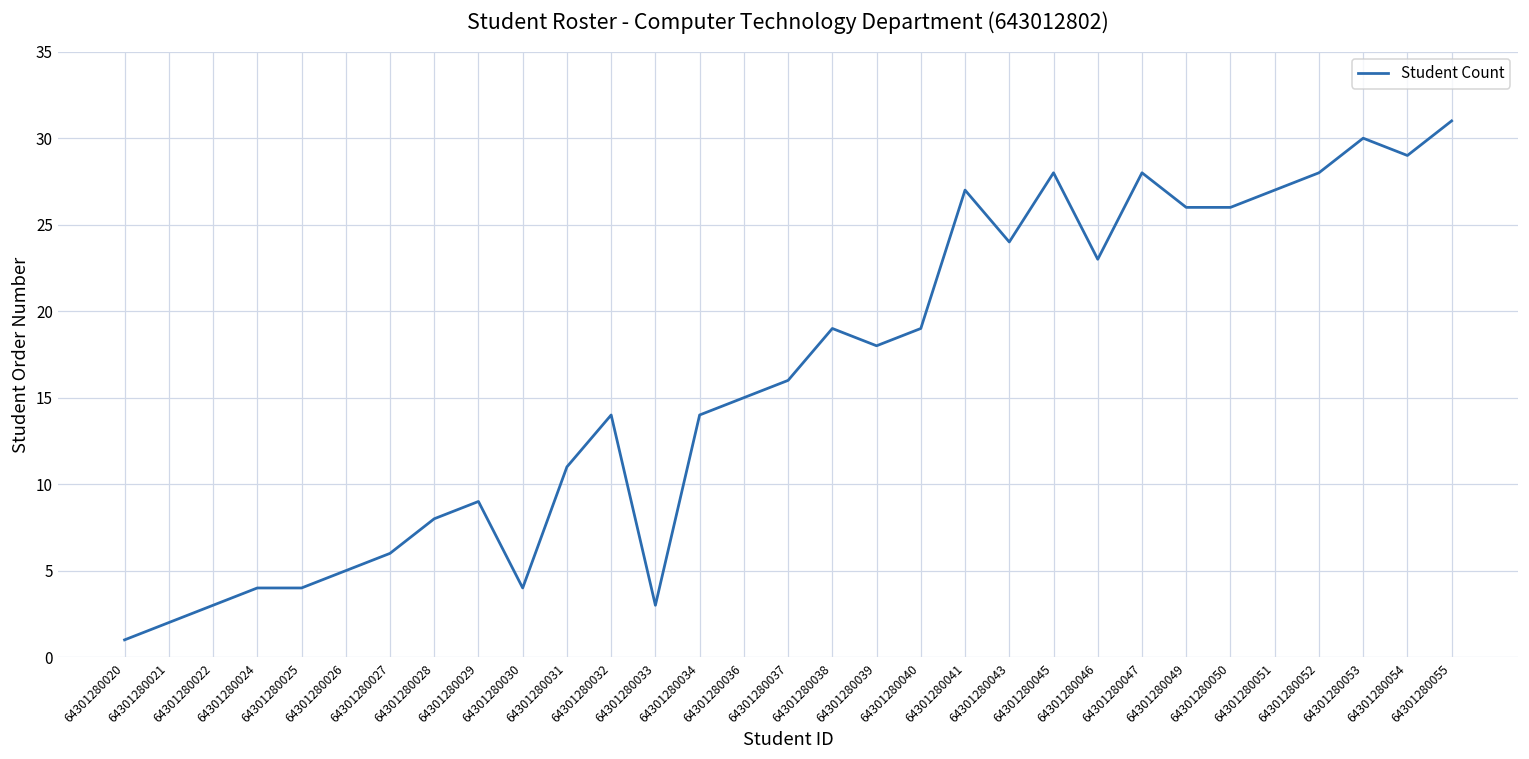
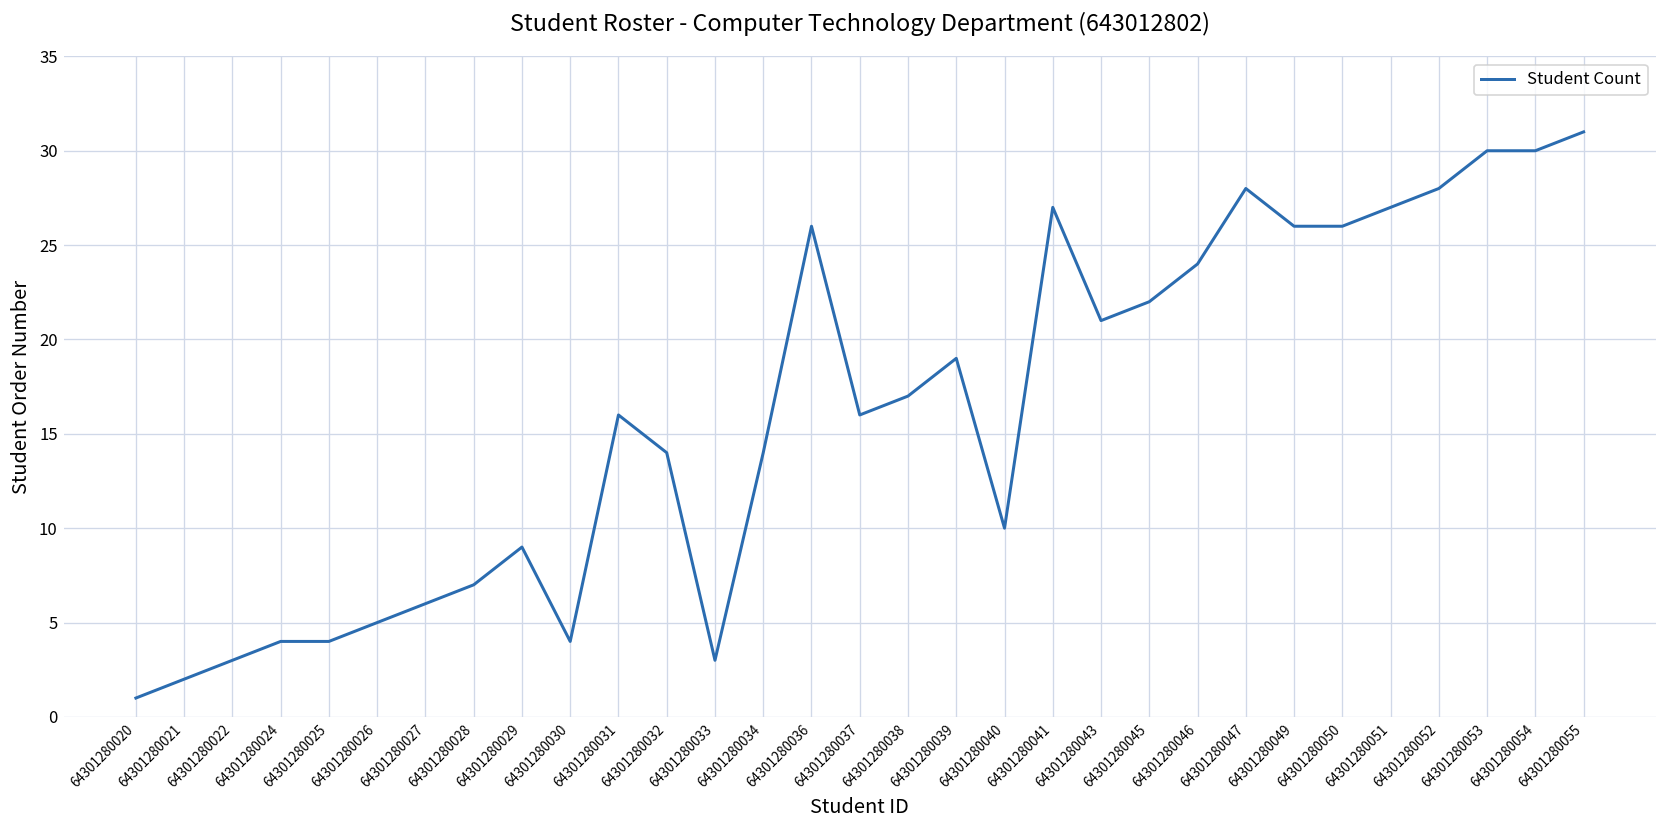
64301280028: 8 -> 7
64301280031: 11 -> 16
64301280036: 15 -> 26
64301280038: 19 -> 17
64301280039: 18 -> 19
64301280040: 19 -> 10
64301280043: 24 -> 21
64301280045: 28 -> 22
64301280046: 23 -> 24
64301280054: 29 -> 30
